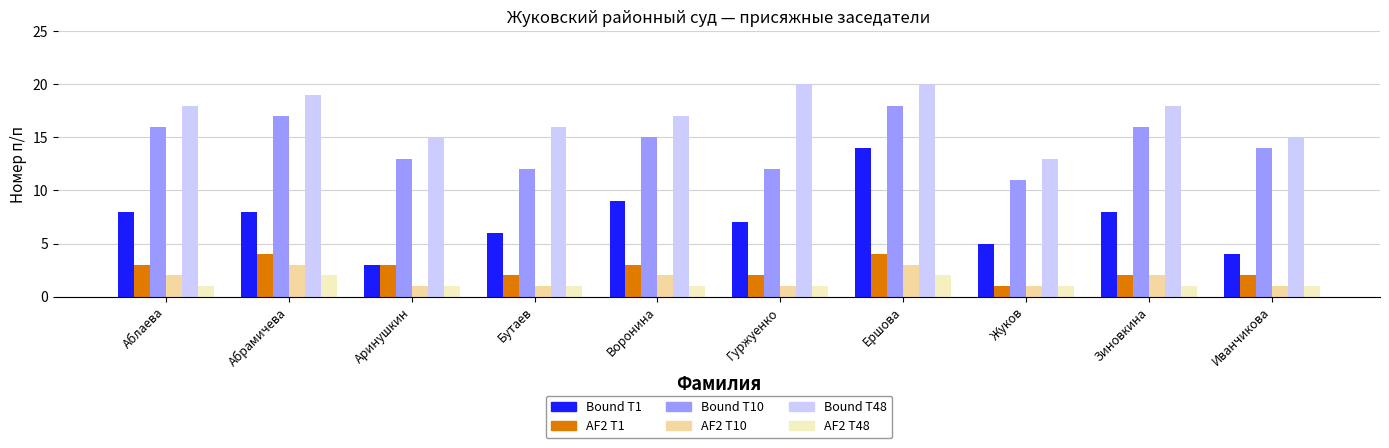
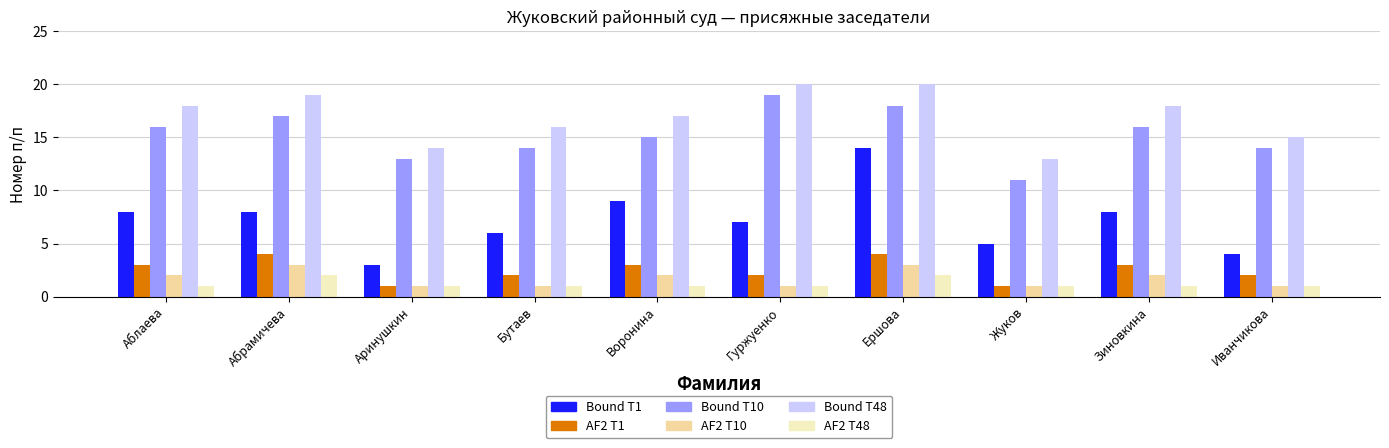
AF2 T1, Аринушкин: 3 -> 1
Bound T48, Аринушкин: 15 -> 14
Bound T10, Бутаев: 12 -> 14
Bound T10, Гуржуенко: 12 -> 19
AF2 T1, Зиновкина: 2 -> 3
